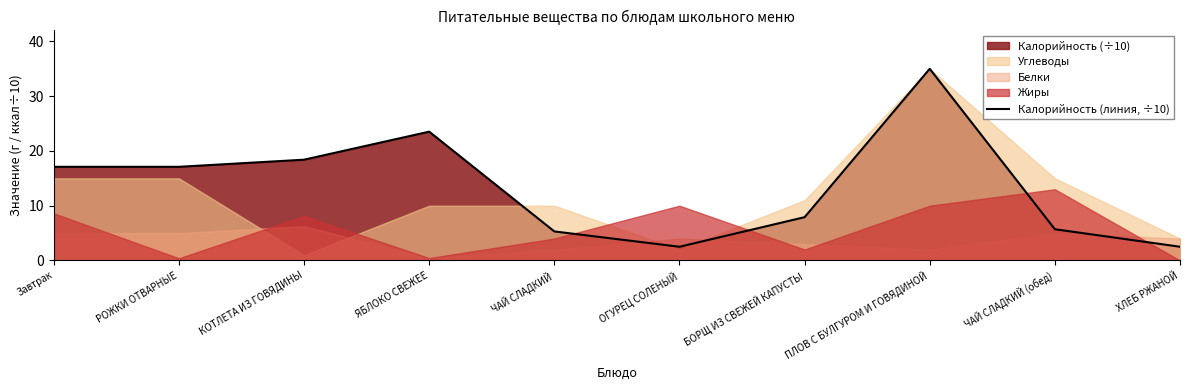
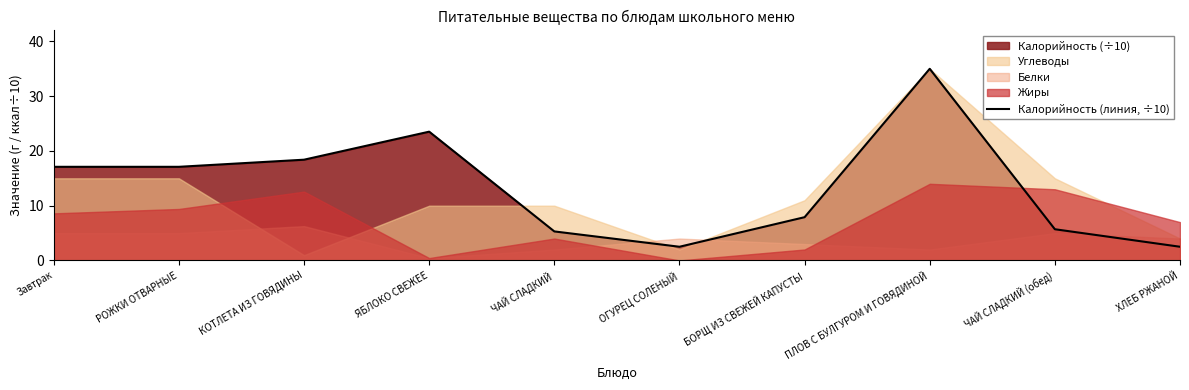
Жиры, РОЖКИ ОТВАРНЫЕ: 0 -> 9
Жиры, КОТЛЕТА ИЗ ГОВЯДИНЫ: 8 -> 13
Жиры, ОГУРЕЦ СОЛЕНЫЙ: 10 -> 0
Жиры, ПЛОВ С БУЛГУРОМ И ГОВЯДИНОЙ: 10 -> 14
Жиры, ХЛЕБ РЖАНОЙ: 0 -> 7
